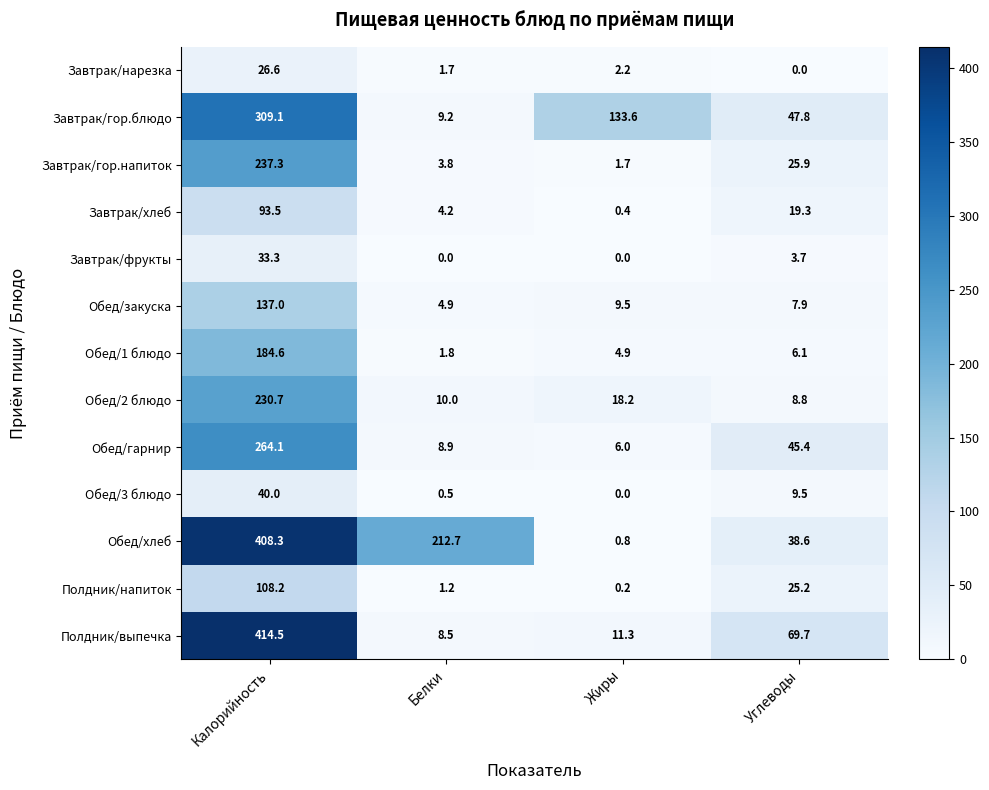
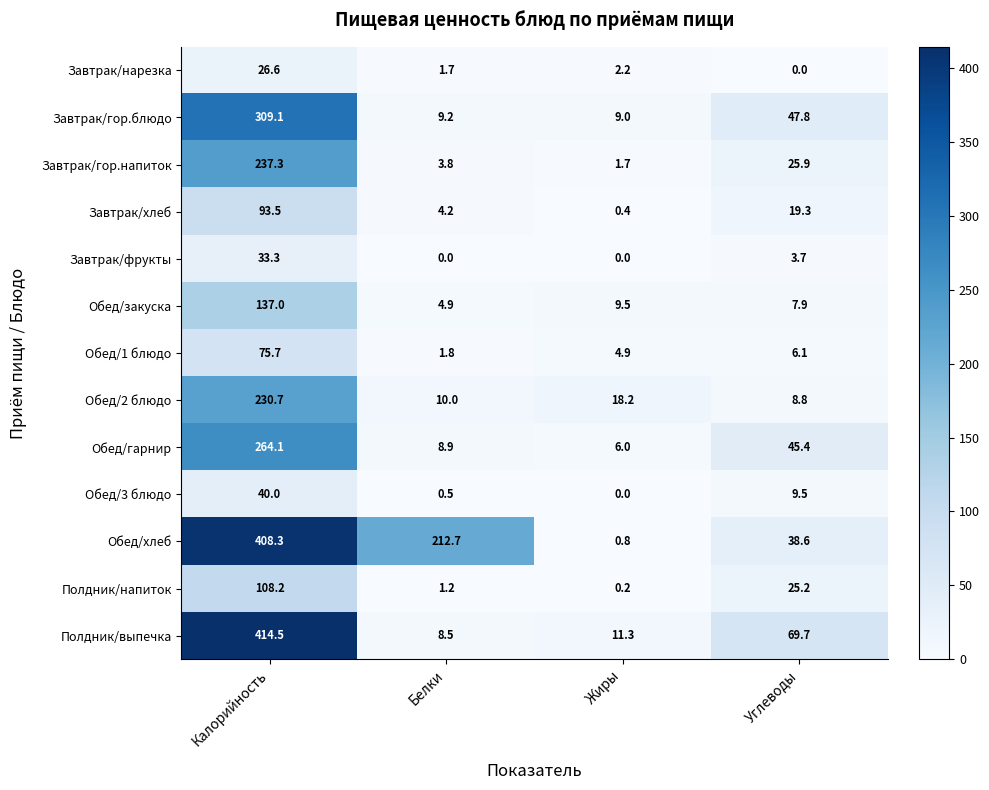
Завтрак/гор.блюдо, Жиры: 133.6 -> 9.0
Обед/1 блюдо, Калорийность: 184.6 -> 75.7
